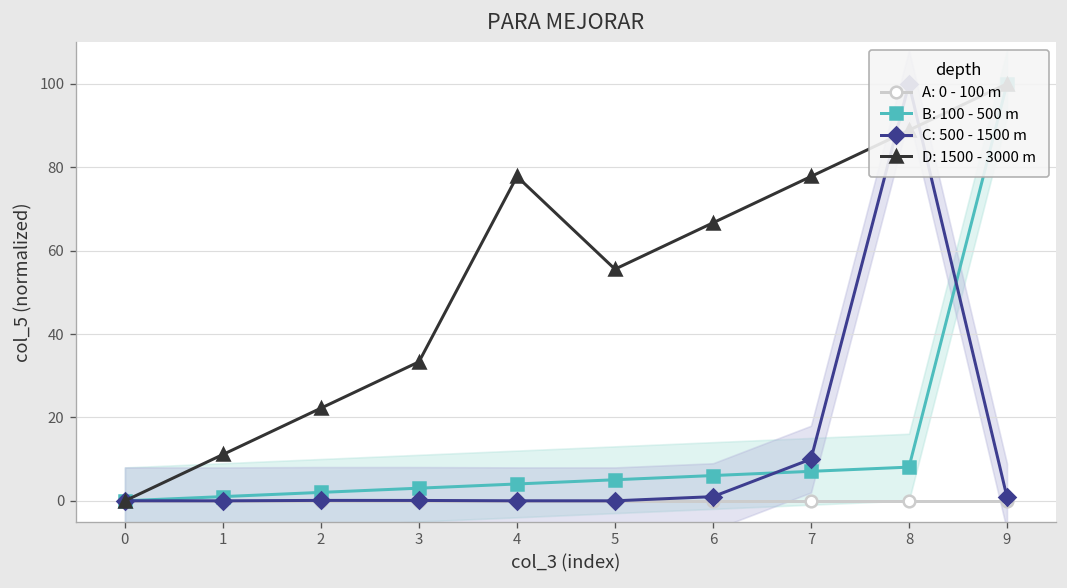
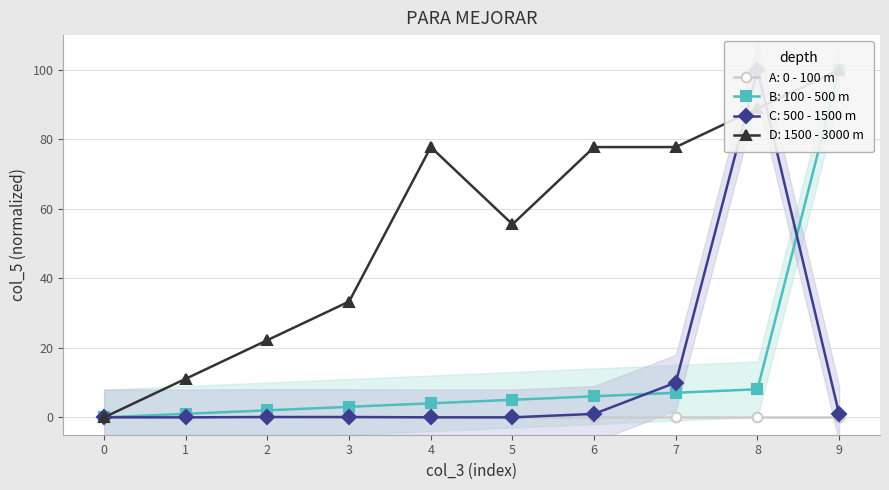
D: 1500 - 3000 m, 6: 67 -> 78
